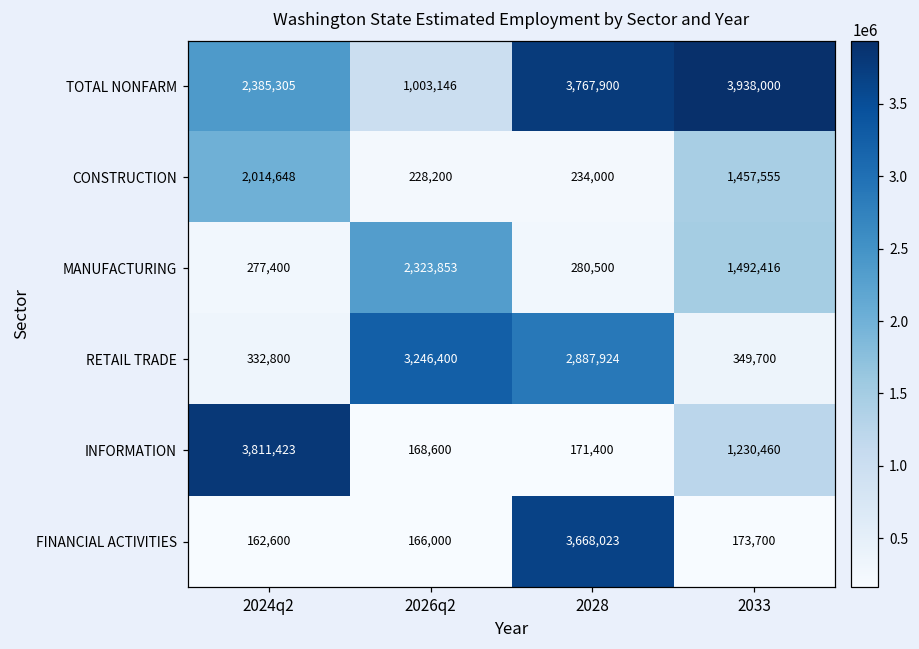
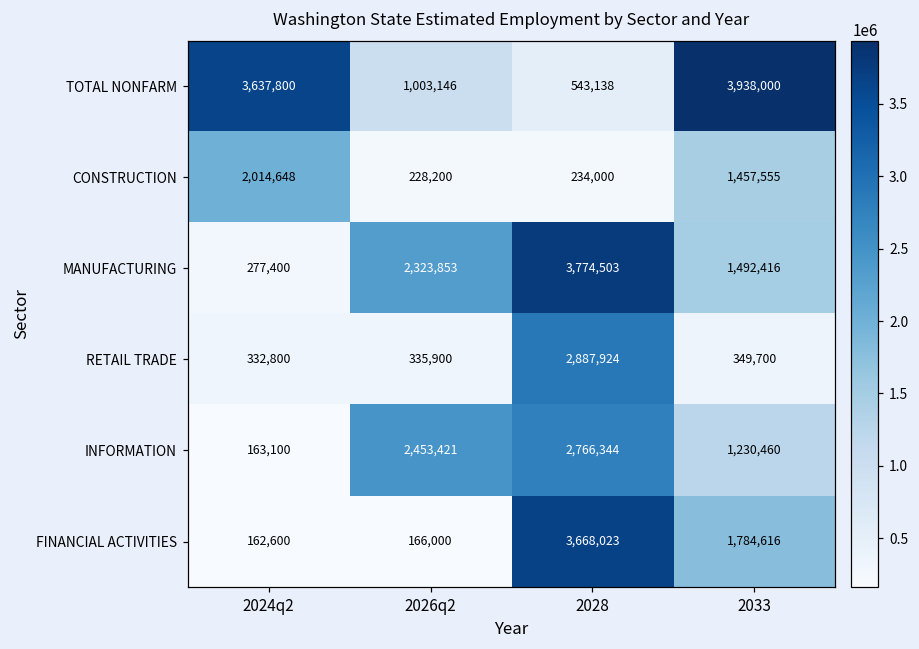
TOTAL NONFARM, 2024q2: 2,385,305 -> 3,637,800
TOTAL NONFARM, 2028: 3,767,900 -> 543,138
MANUFACTURING, 2028: 280,500 -> 3,774,503
RETAIL TRADE, 2026q2: 3,246,400 -> 335,900
INFORMATION, 2024q2: 3,811,423 -> 163,100
INFORMATION, 2026q2: 168,600 -> 2,453,421
INFORMATION, 2028: 171,400 -> 2,766,344
FINANCIAL ACTIVITIES, 2033: 173,700 -> 1,784,616
